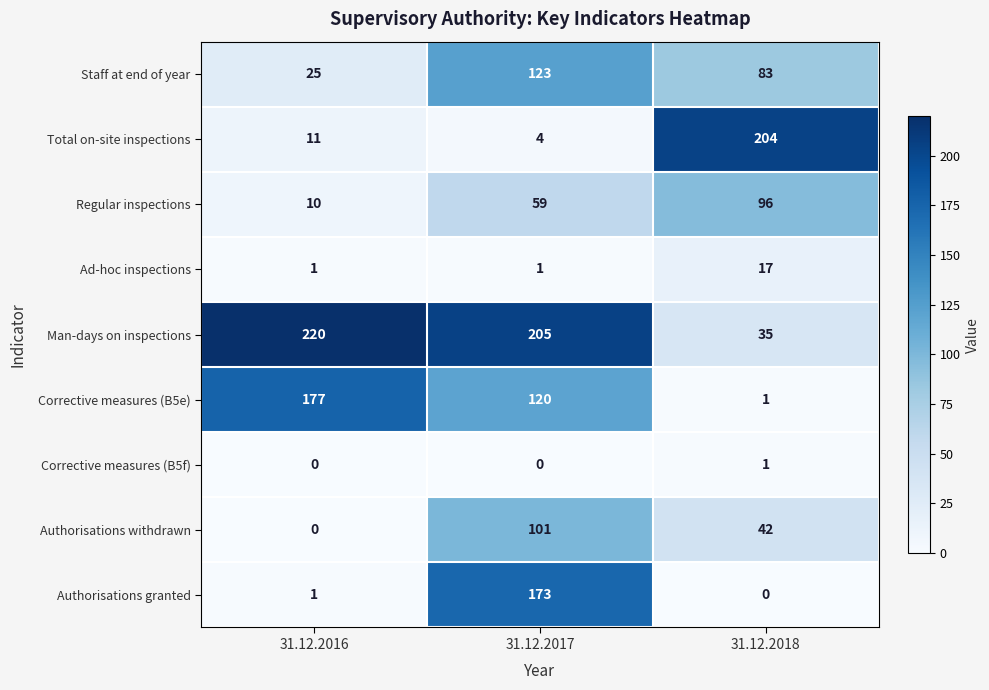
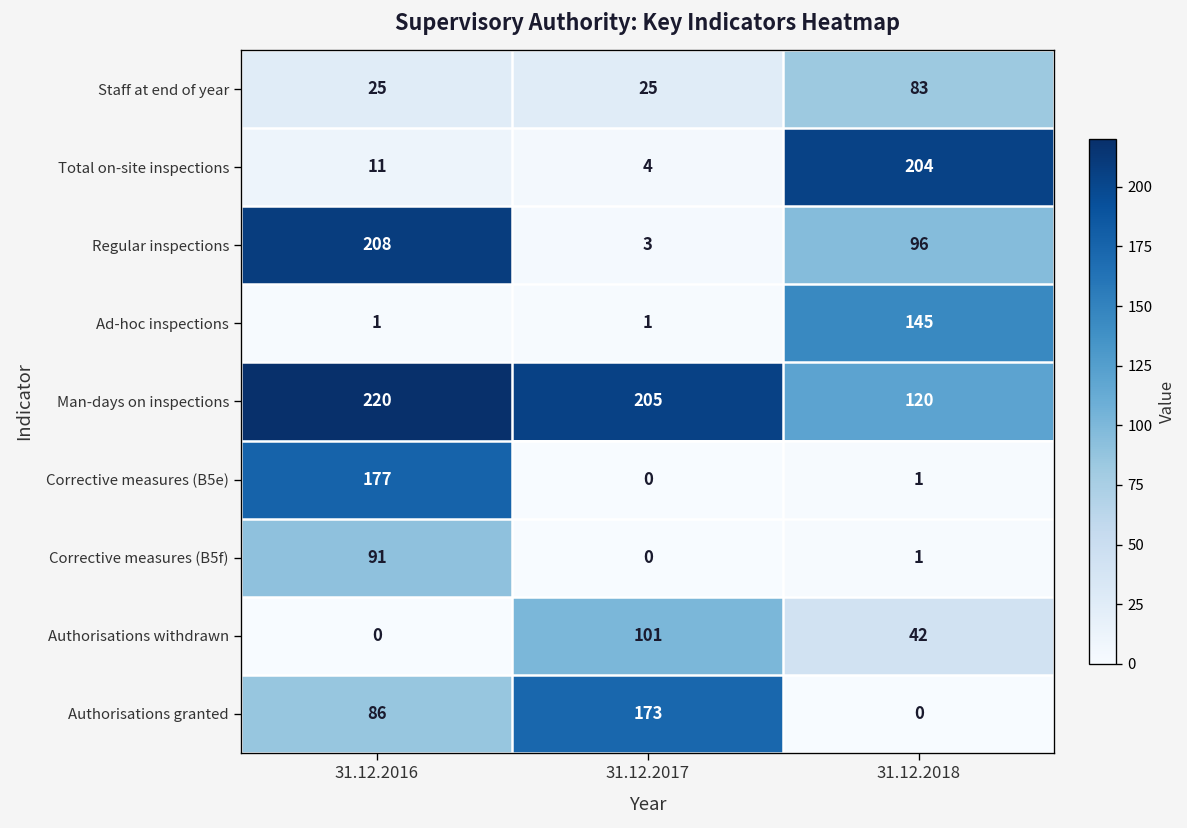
Staff at end of year, 31.12.2017: 123 -> 25
Regular inspections, 31.12.2016: 10 -> 208
Regular inspections, 31.12.2017: 59 -> 3
Ad-hoc inspections, 31.12.2018: 17 -> 145
Man-days on inspections, 31.12.2018: 35 -> 120
Corrective measures (B5e), 31.12.2017: 120 -> 0
Corrective measures (B5f), 31.12.2016: 0 -> 91
Authorisations granted, 31.12.2016: 1 -> 86
